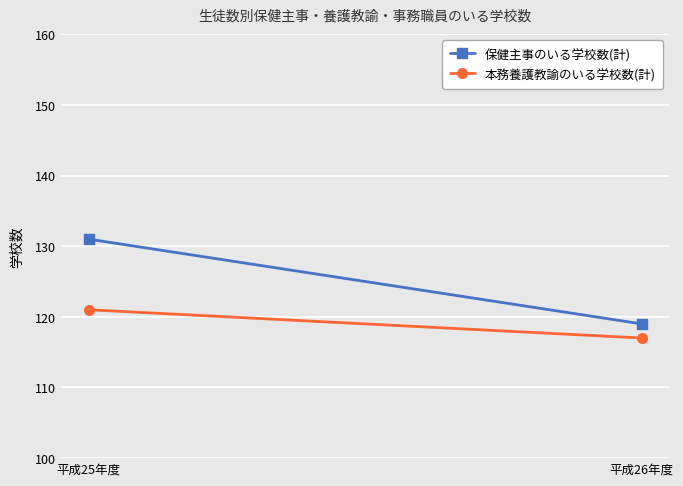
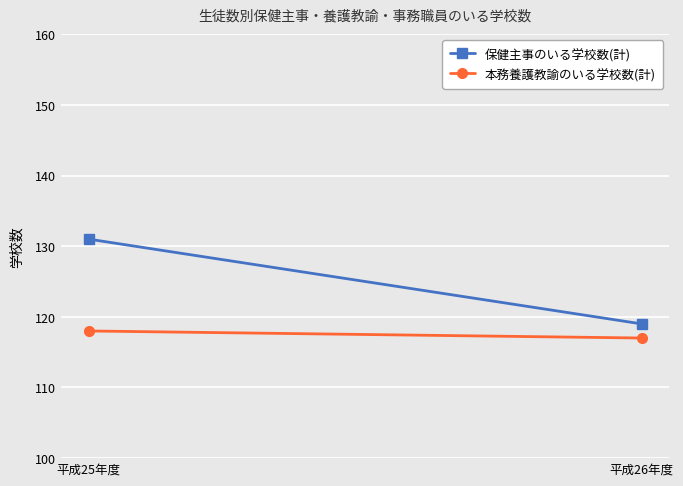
本務養護教諭のいる学校数(計), 平成25年度: 121 -> 118
